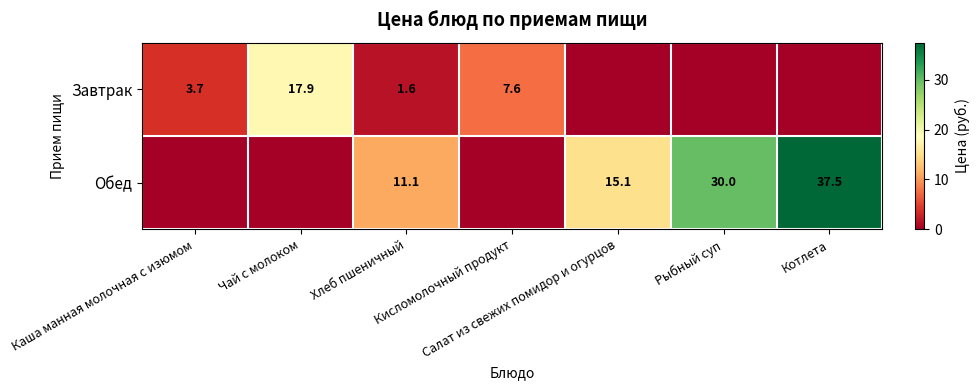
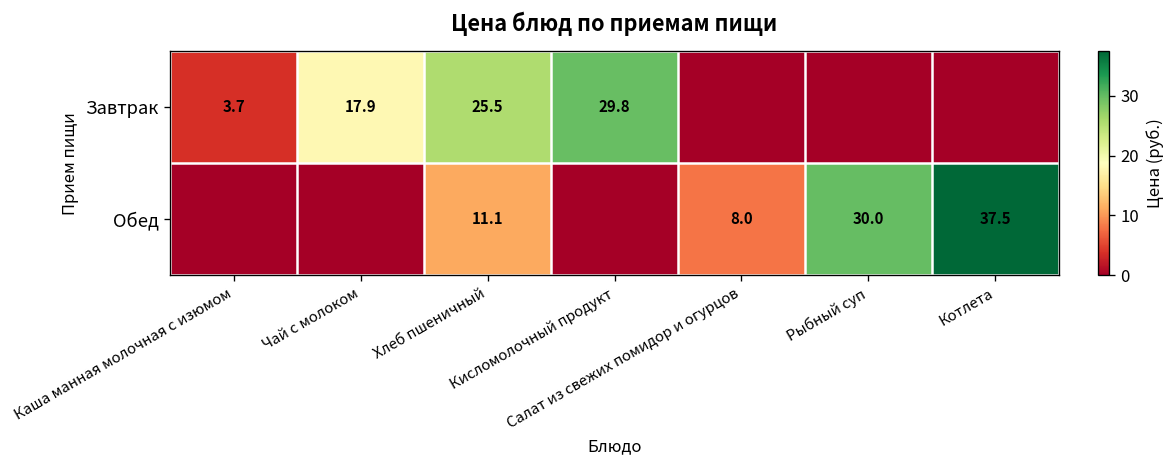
Завтрак, Хлеб пшеничный: 1.6 -> 25.5
Завтрак, Кисломолочный продукт: 7.6 -> 29.8
Обед, Салат из свежих помидор и огурцов: 15.1 -> 8.0
